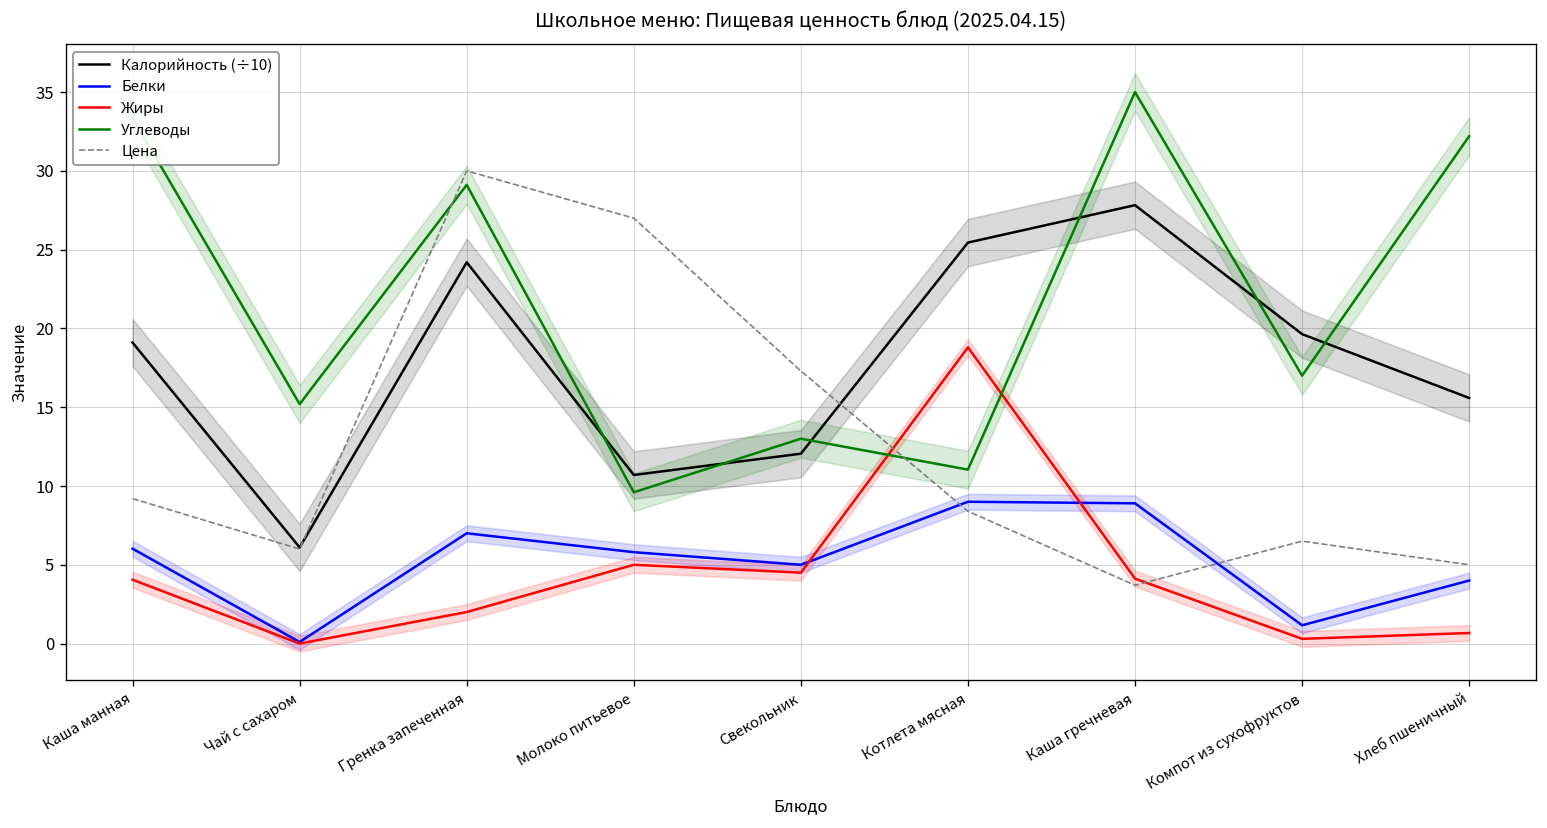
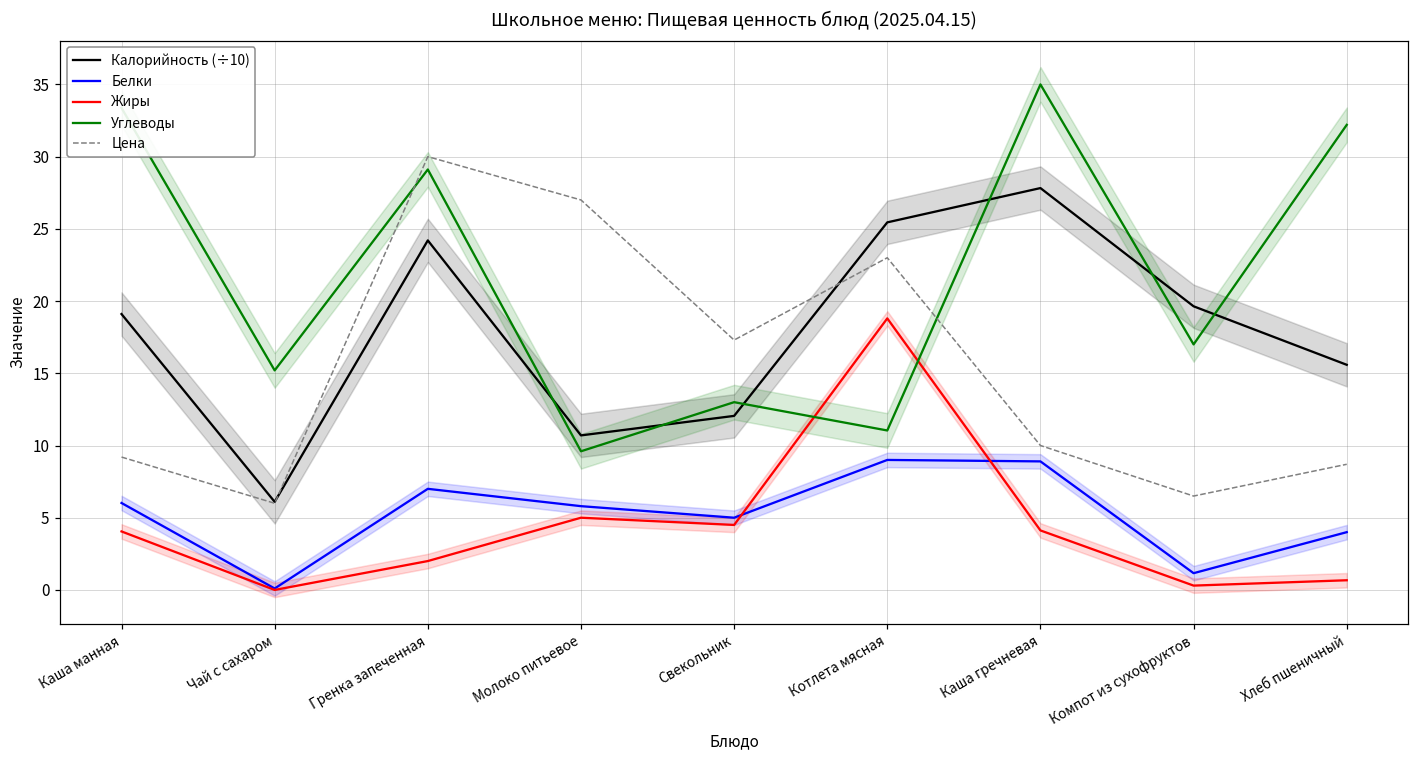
Цена, Котлета мясная: 8.4 -> 23.0
Цена, Каша гречневая: 3.7 -> 10.0
Цена, Хлеб пшеничный: 5.0 -> 8.7
